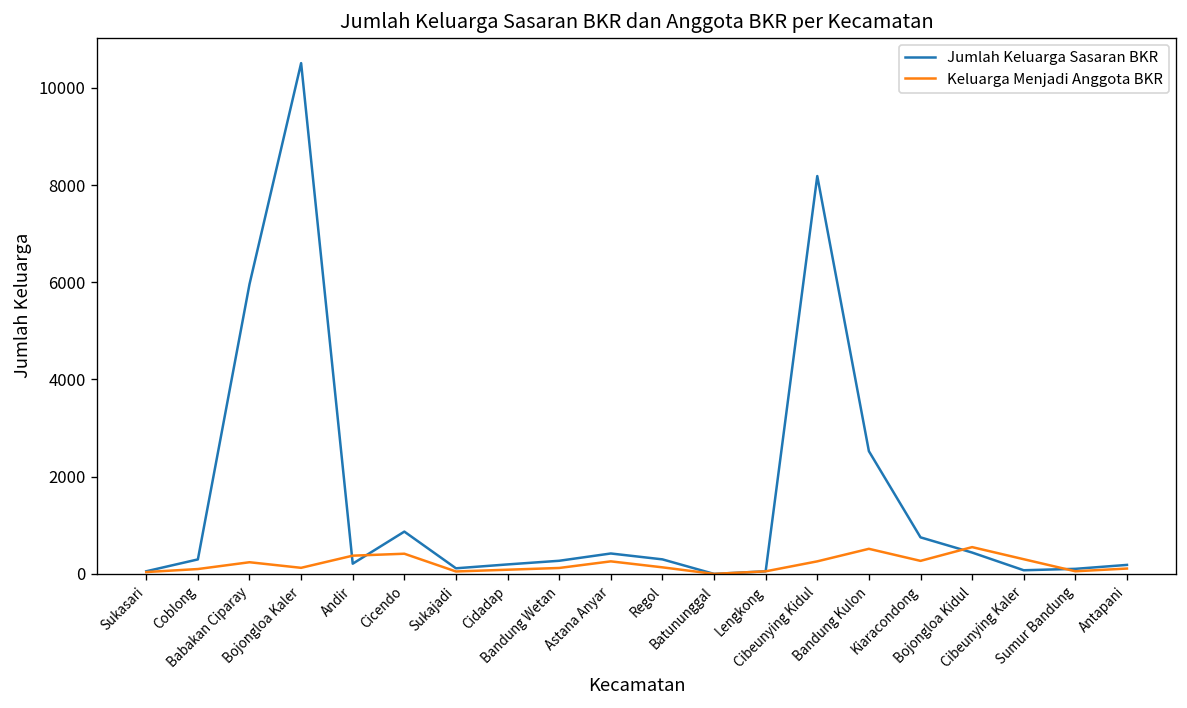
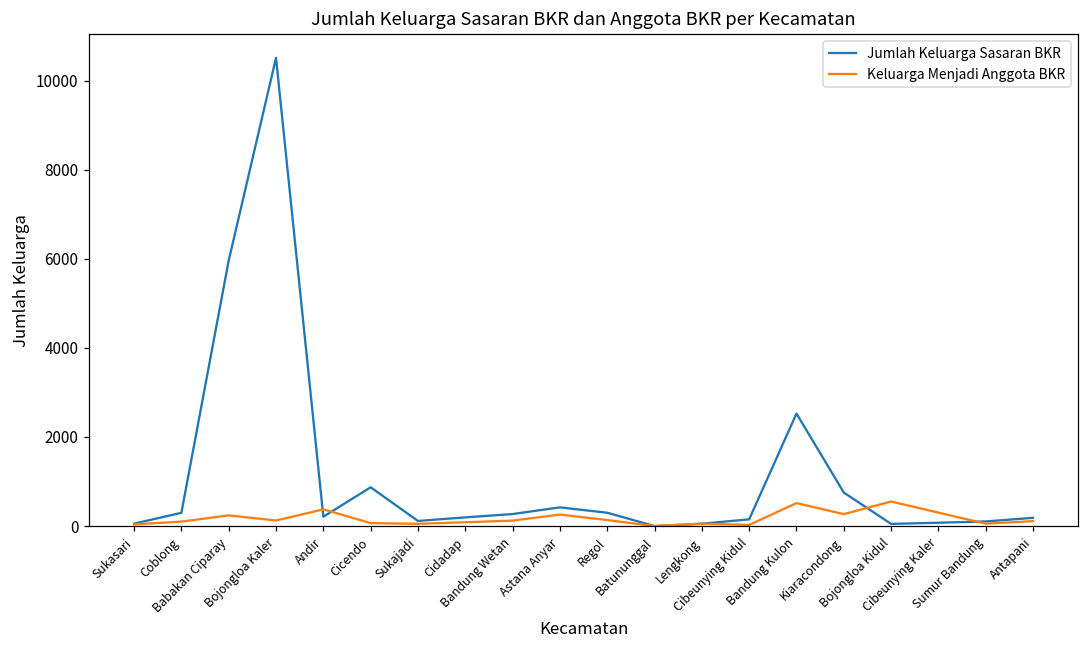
Keluarga Menjadi Anggota BKR, Cicendo: 400 -> 100
Jumlah Keluarga Sasaran BKR, Cibeunying Kidul: 8200 -> 200
Keluarga Menjadi Anggota BKR, Cibeunying Kidul: 300 -> 0
Jumlah Keluarga Sasaran BKR, Bojongloa Kidul: 400 -> 0
